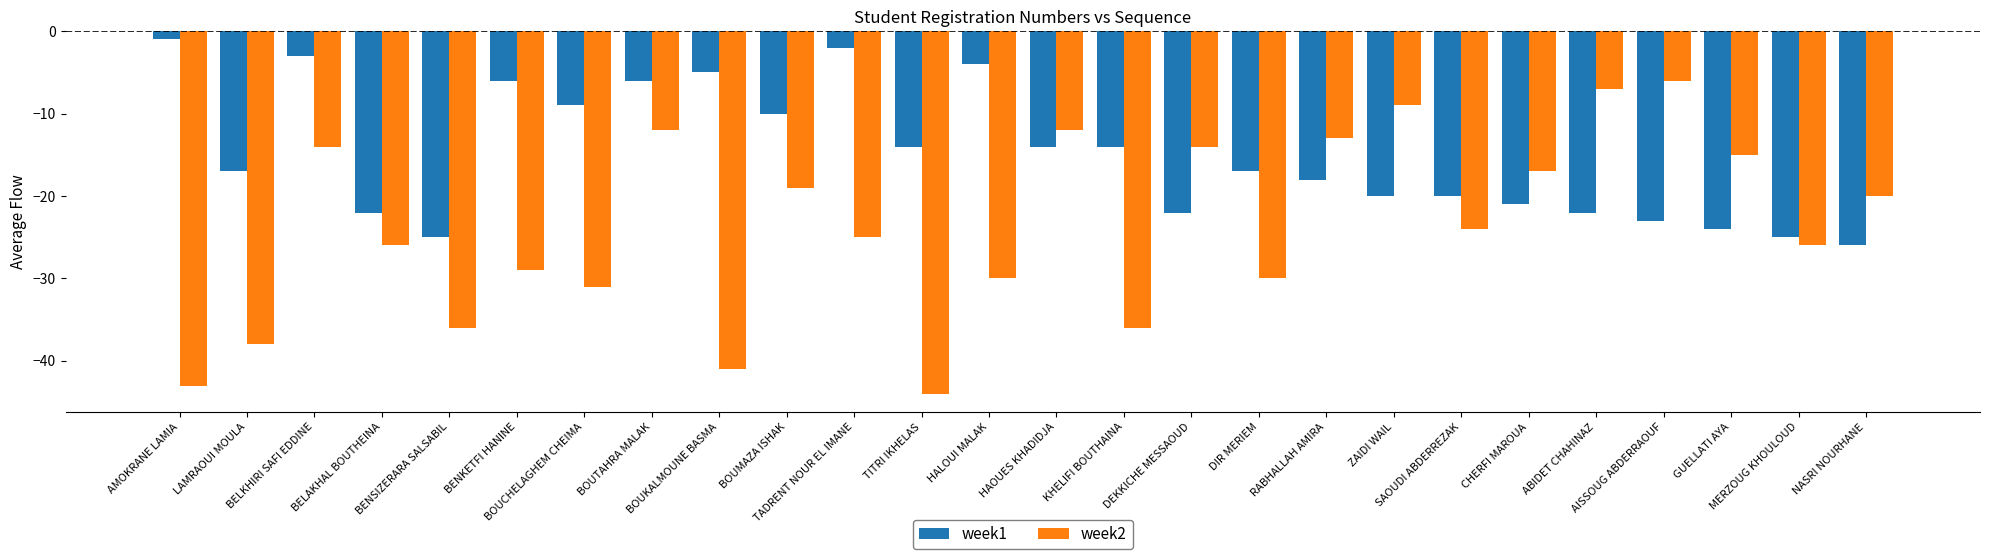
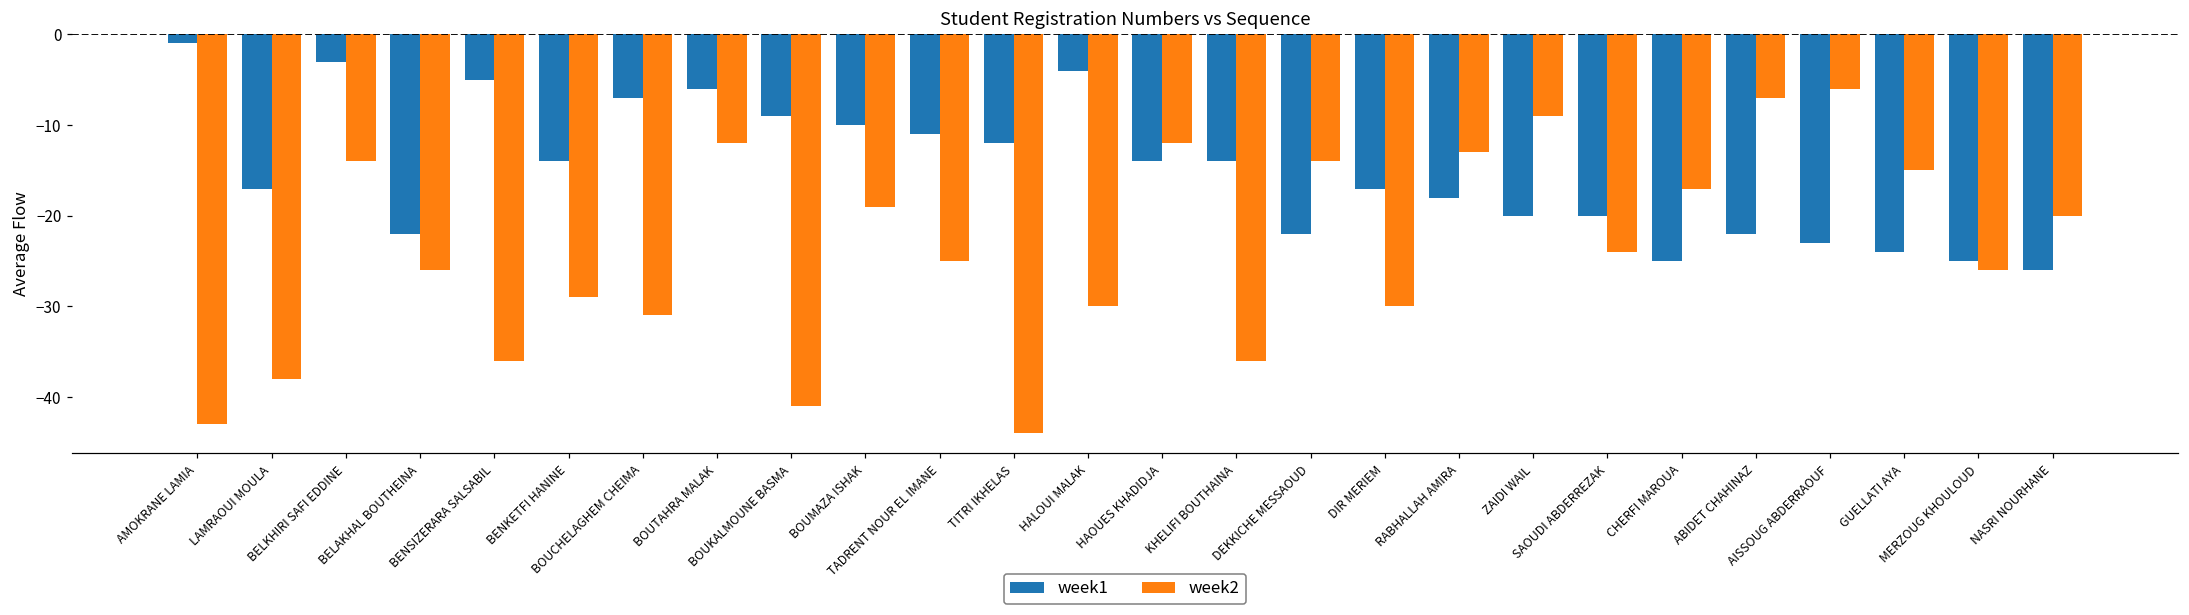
week1, BENSIZERARA SALSABIL: -25 -> -5
week1, BENKETFI HANINE: -6 -> -14
week1, BOUCHELAGHEM CHEIMA: -9 -> -7
week1, BOUKALMOUNE BASMA: -5 -> -9
week1, TADRENT NOUR EL IMANE: -2 -> -11
week1, TITRI IKHELAS: -14 -> -12
week1, CHERFI MAROUA: -21 -> -25
